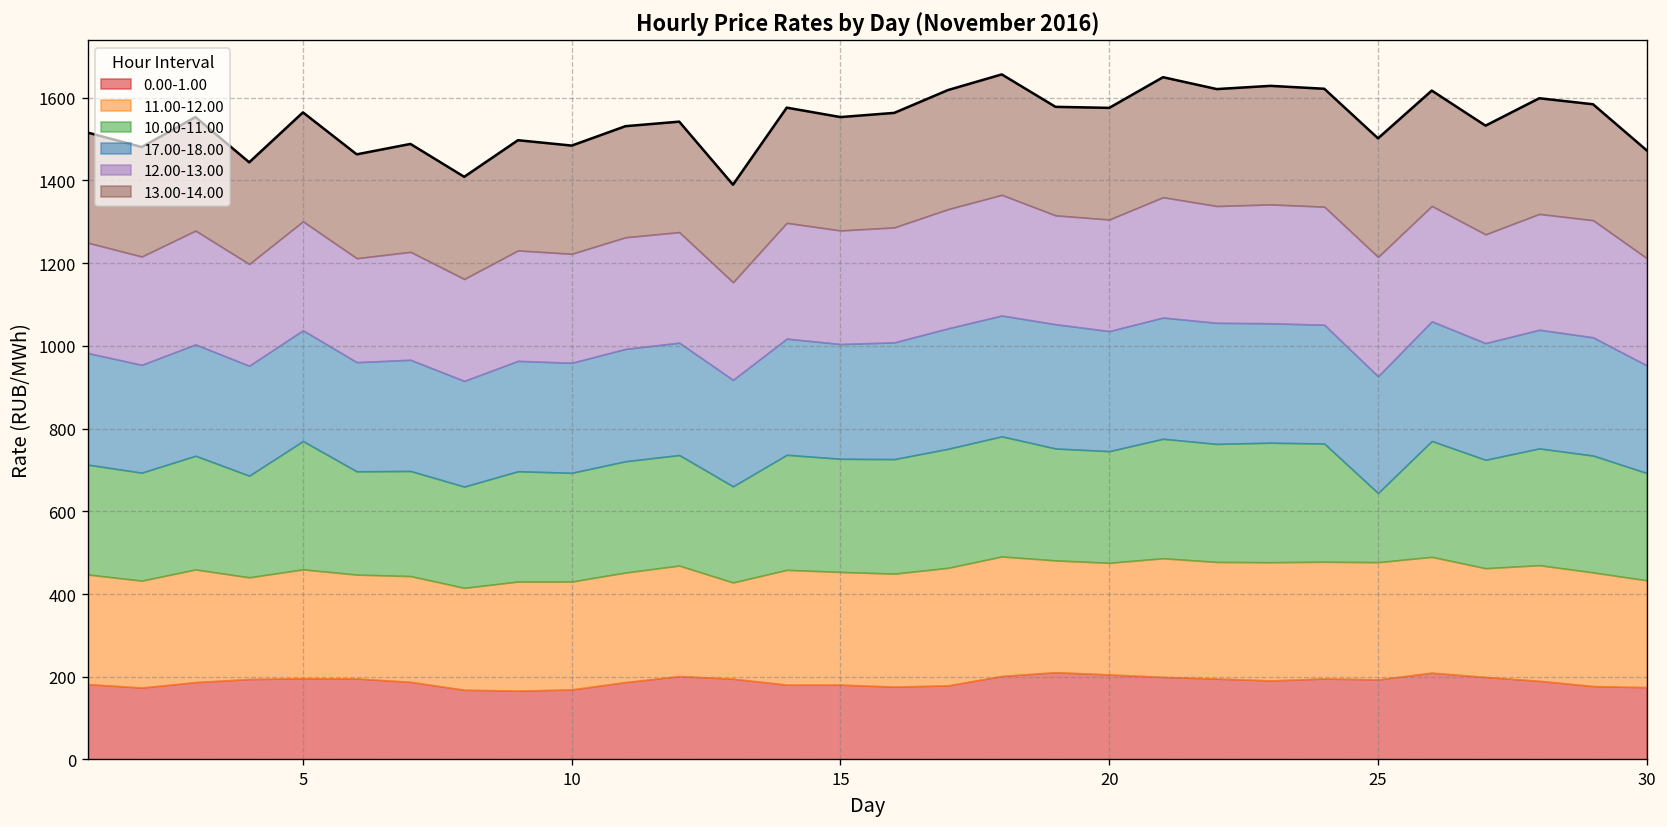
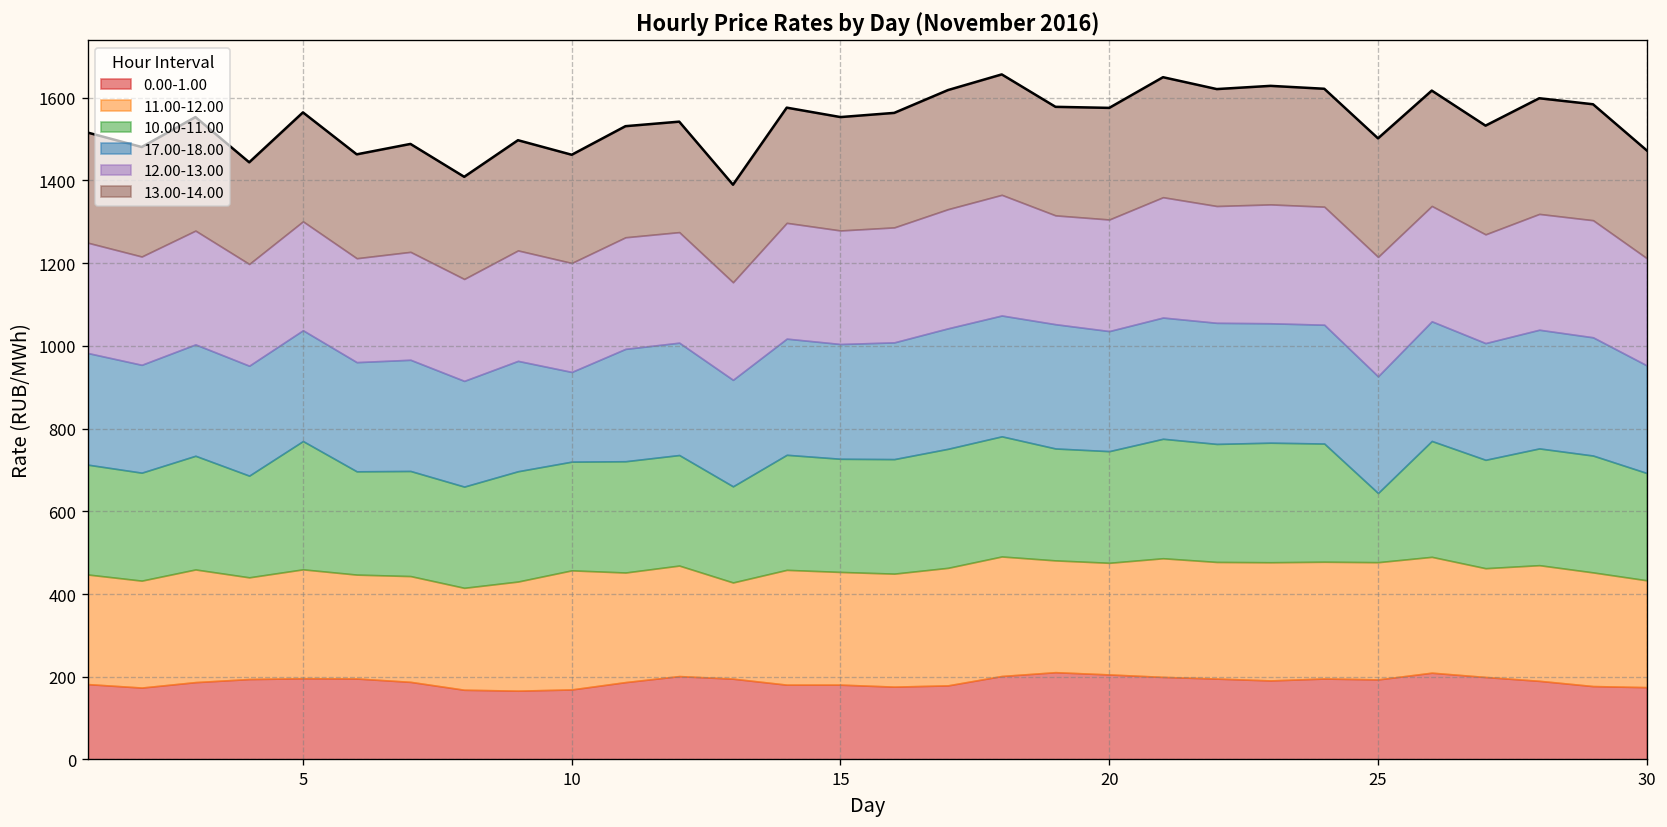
11.00-12.00, 10: 260 -> 290
17.00-18.00, 10: 270 -> 220
